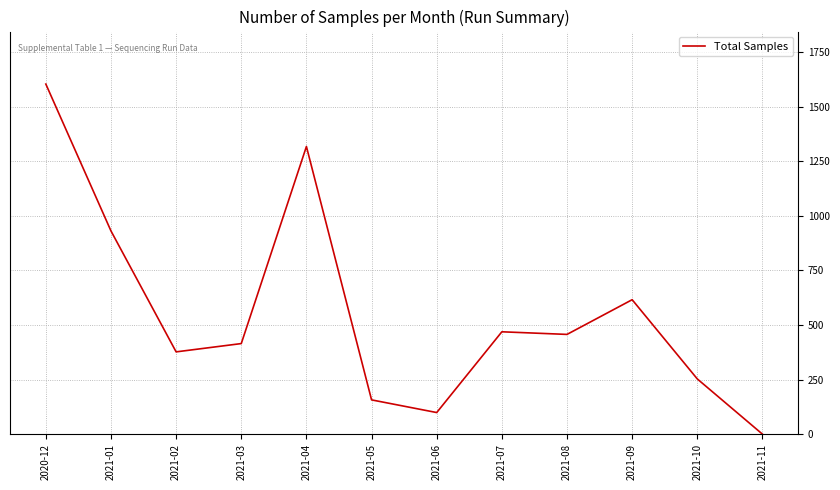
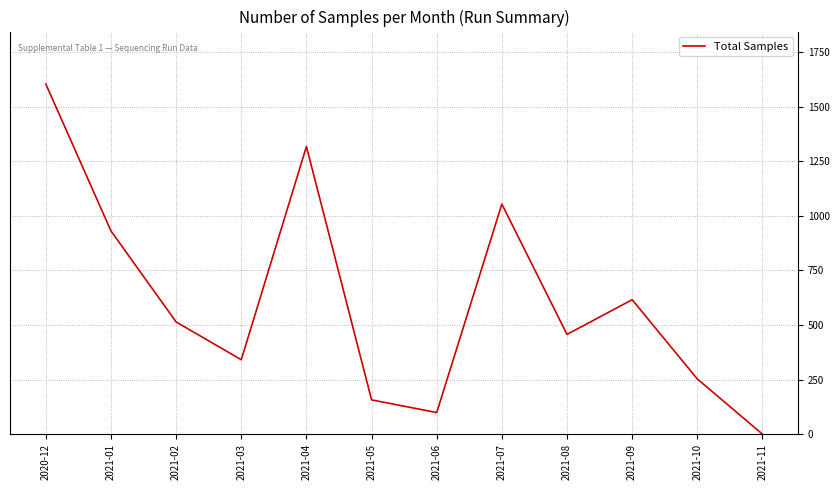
2021-02: 380 -> 510
2021-03: 420 -> 340
2021-07: 470 -> 1050
